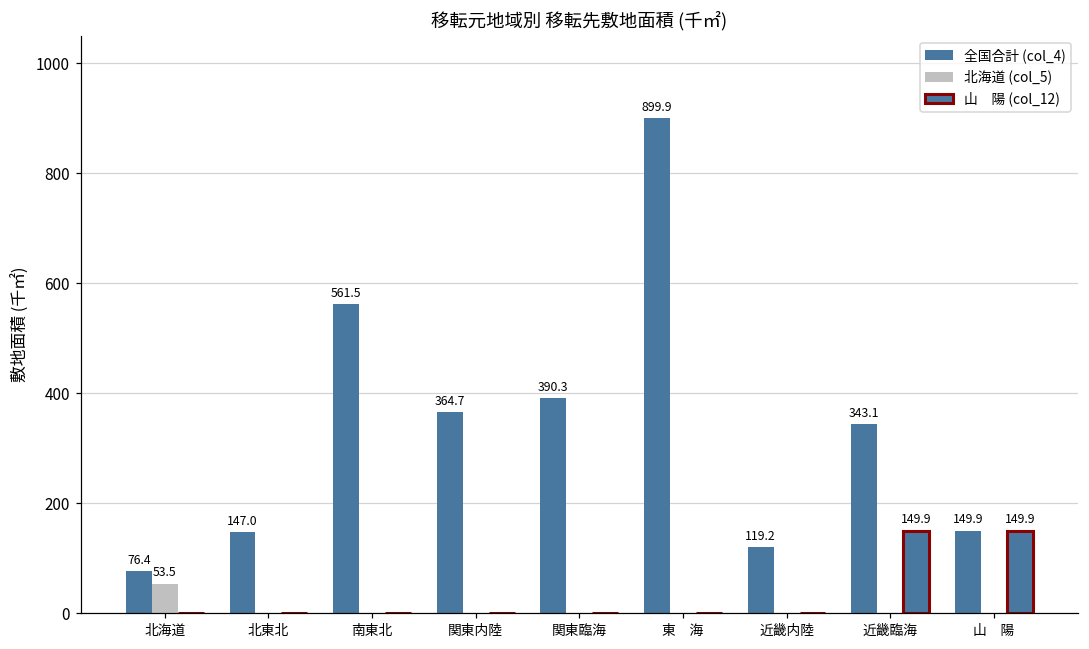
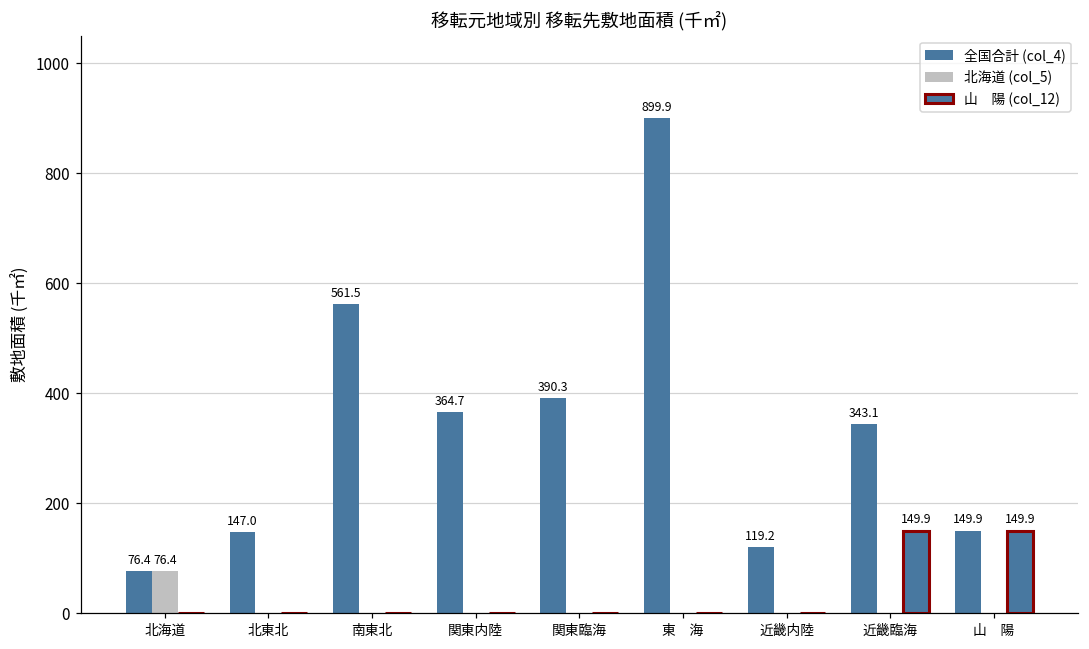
北海道 (col_5), 北海道: 53.5 -> 76.4
